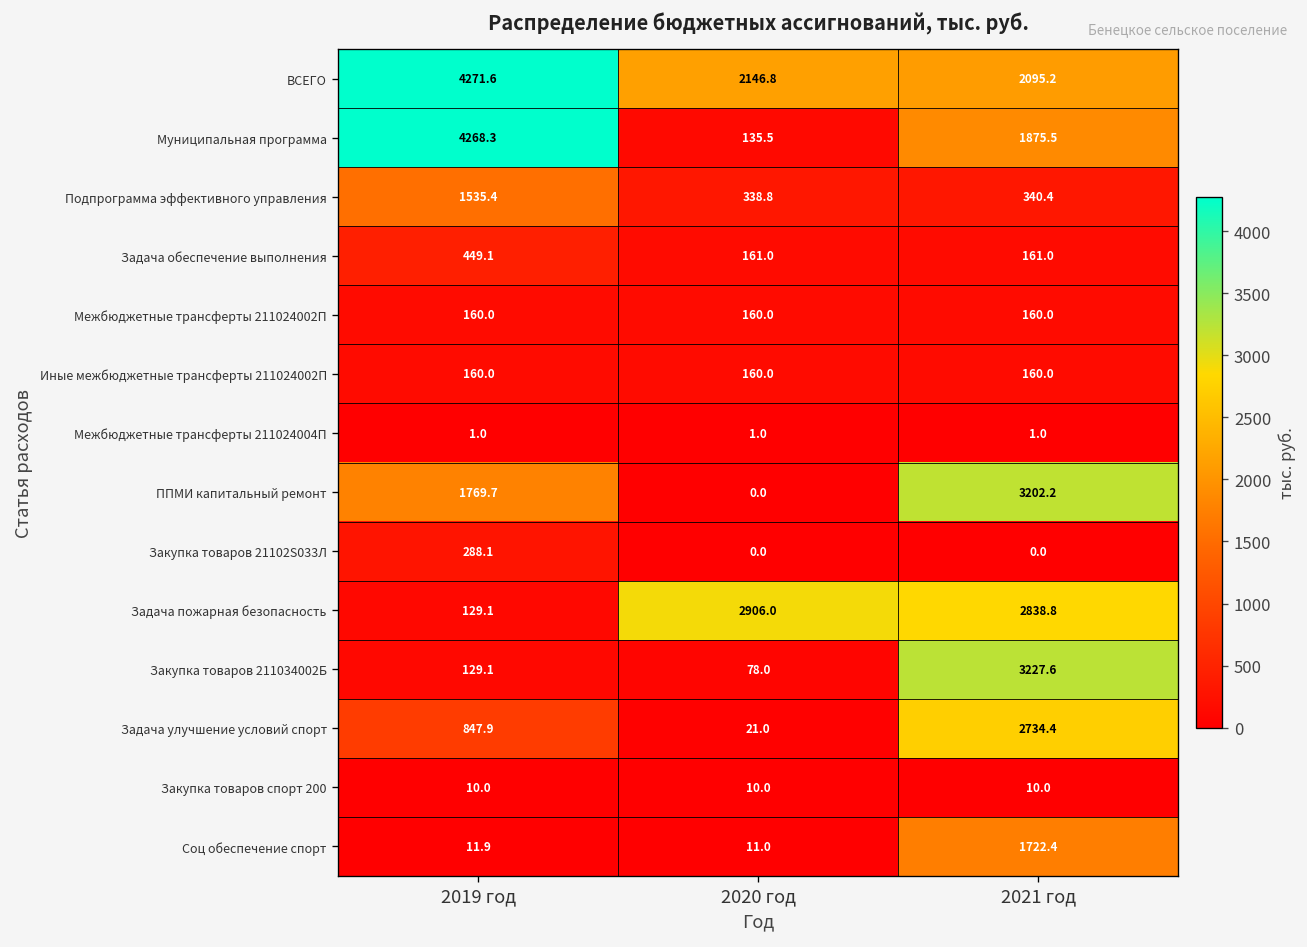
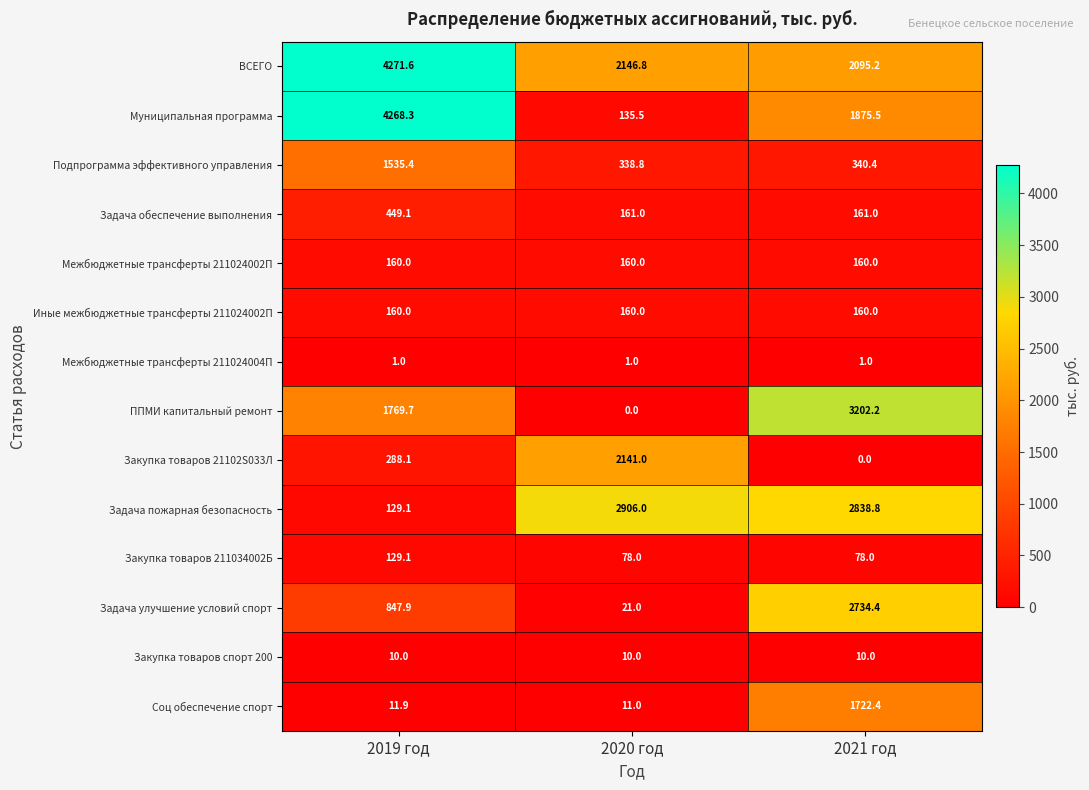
Закупка товаров 21102S033Л, 2020 год: 0.0 -> 2141.0
Закупка товаров 211034002Б, 2021 год: 3227.6 -> 78.0
